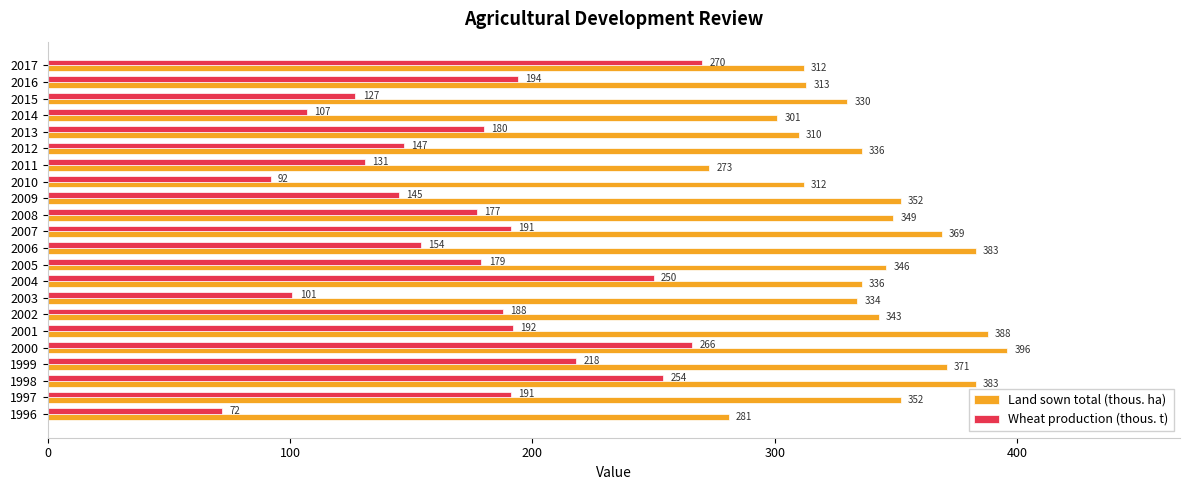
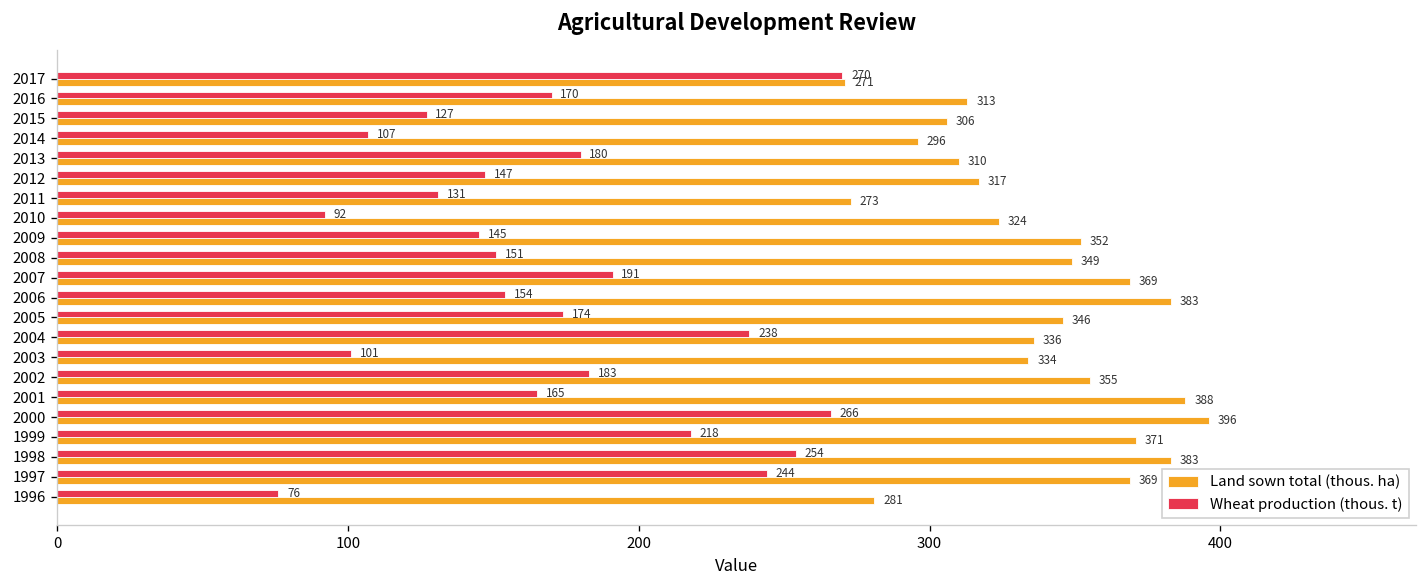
Land sown total (thous. ha), 2017: 312 -> 271
Wheat production (thous. t), 2016: 194 -> 170
Land sown total (thous. ha), 2015: 330 -> 306
Land sown total (thous. ha), 2014: 301 -> 296
Land sown total (thous. ha), 2012: 336 -> 317
Land sown total (thous. ha), 2010: 312 -> 324
Wheat production (thous. t), 2008: 177 -> 151
Wheat production (thous. t), 2005: 179 -> 174
Wheat production (thous. t), 2004: 250 -> 238
Wheat production (thous. t), 2002: 188 -> 183
Land sown total (thous. ha), 2002: 343 -> 355
Wheat production (thous. t), 2001: 192 -> 165
Wheat production (thous. t), 1997: 191 -> 244
Land sown total (thous. ha), 1997: 352 -> 369
Wheat production (thous. t), 1996: 72 -> 76
